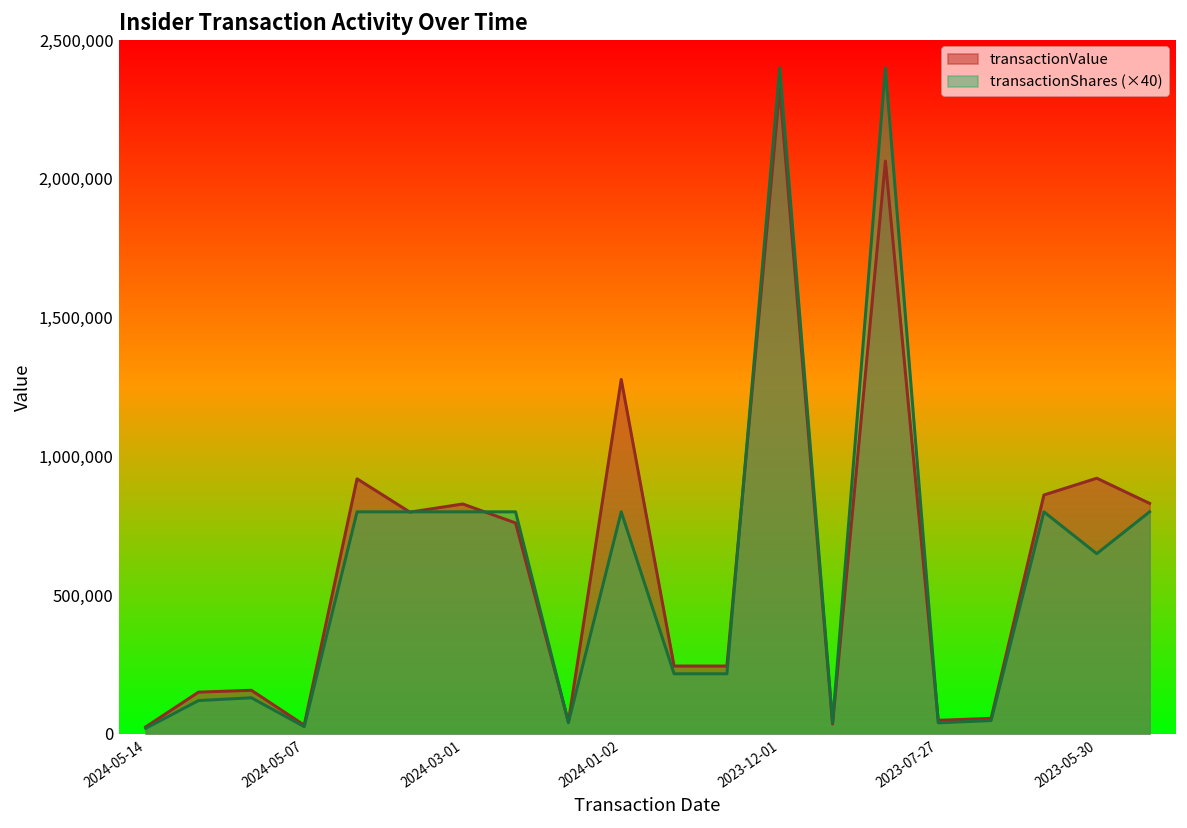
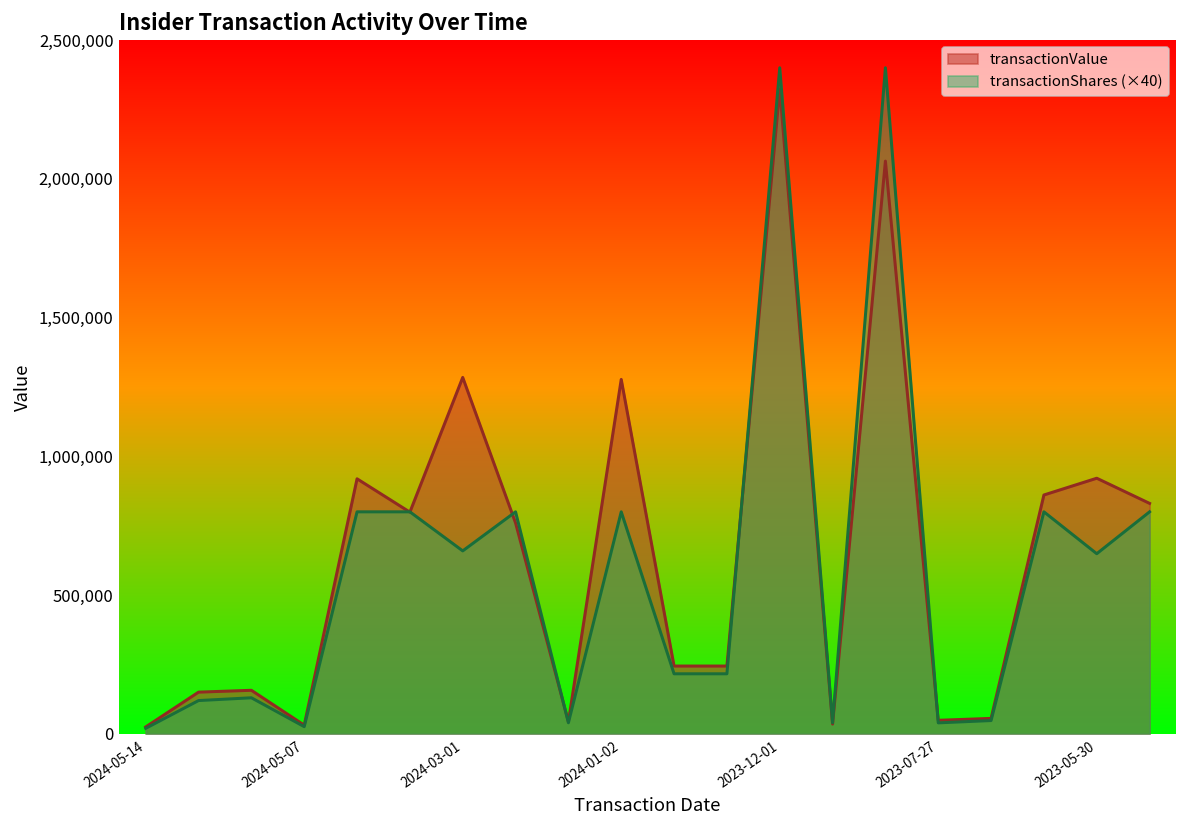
transactionValue, 2024-03-01: 830,000 -> 1,280,000
transactionShares (×40), 2024-03-01: 800,000 -> 660,000
